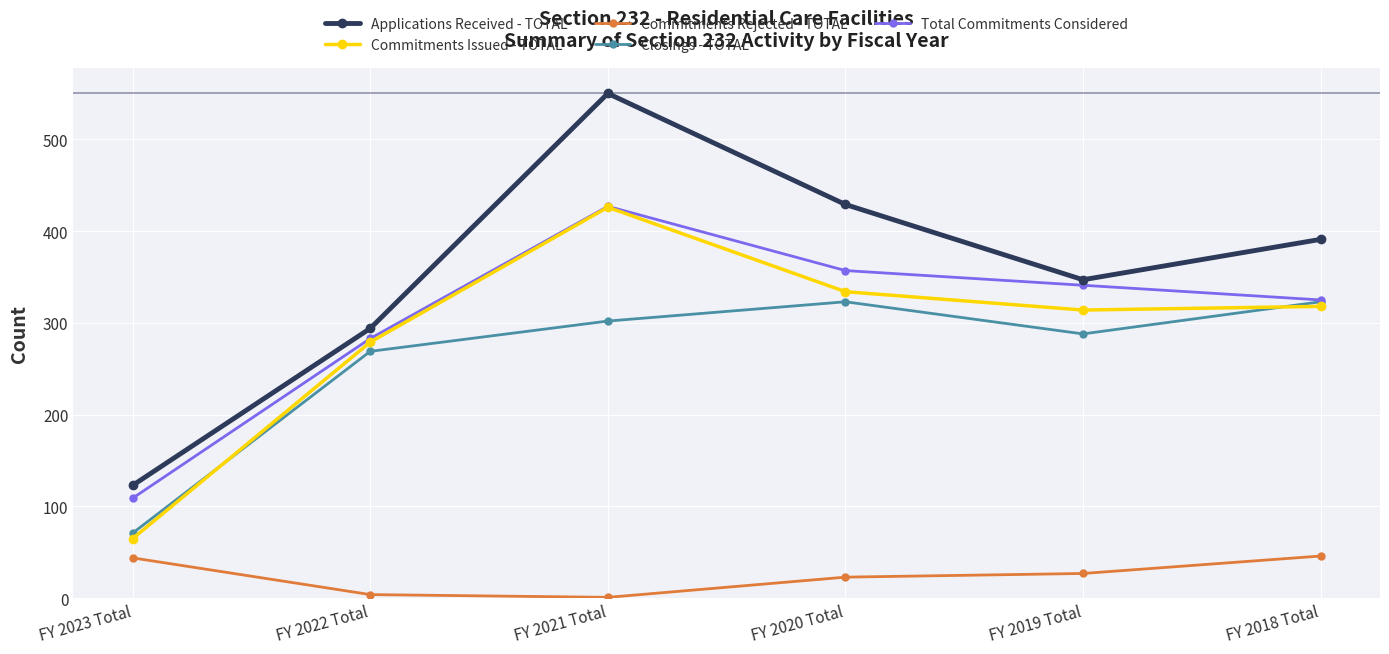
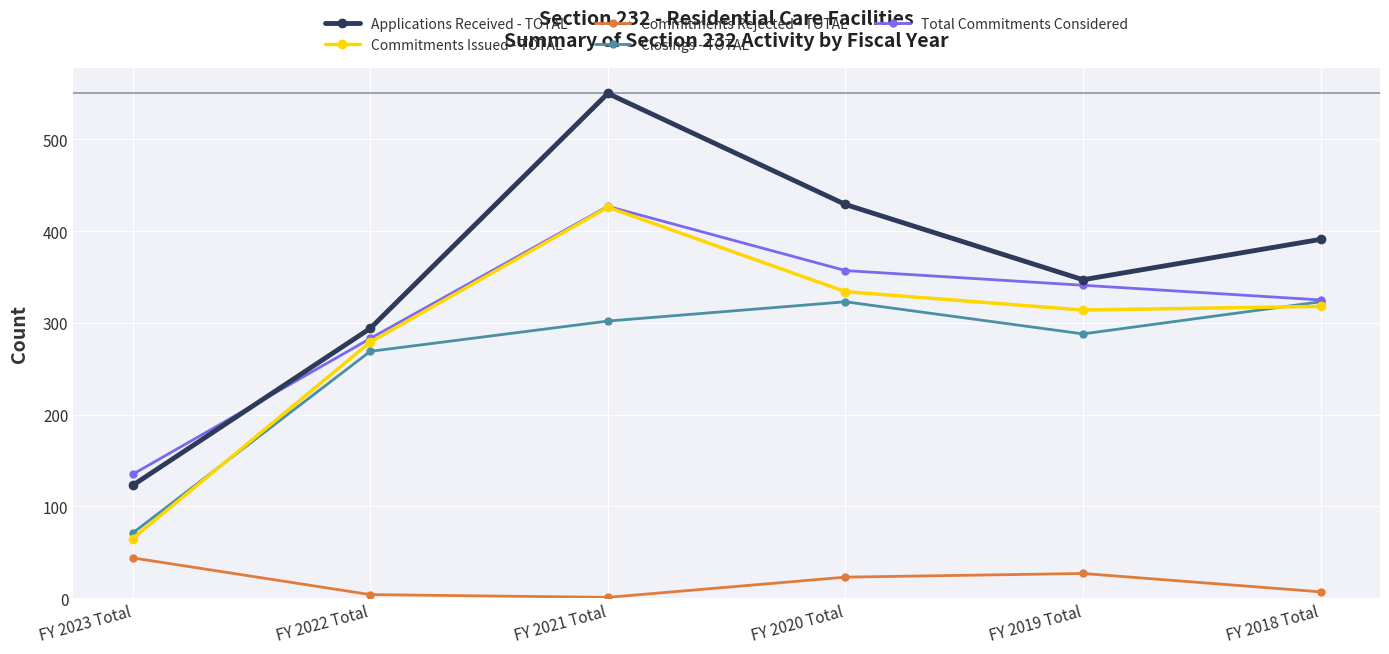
Total Commitments Considered, FY 2023 Total: 110 -> 140
Commitments Rejected - TOTAL, FY 2018 Total: 50 -> 10
